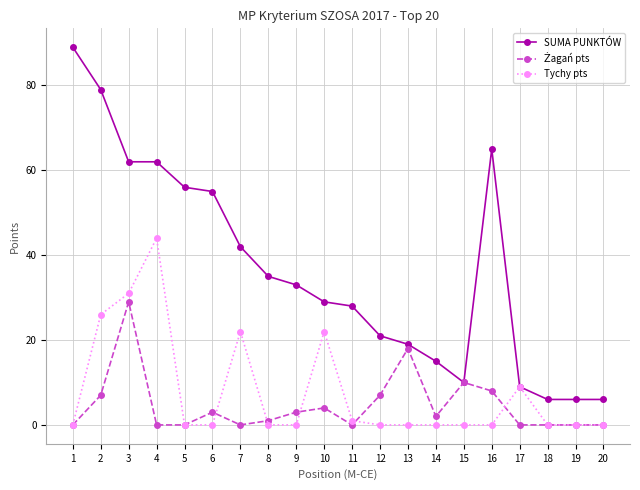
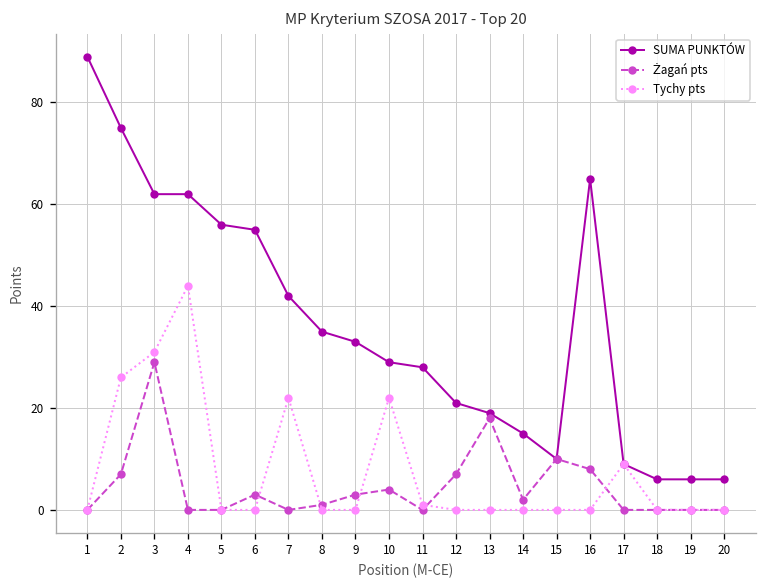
SUMA PUNKTÓW, 2: 79 -> 75
